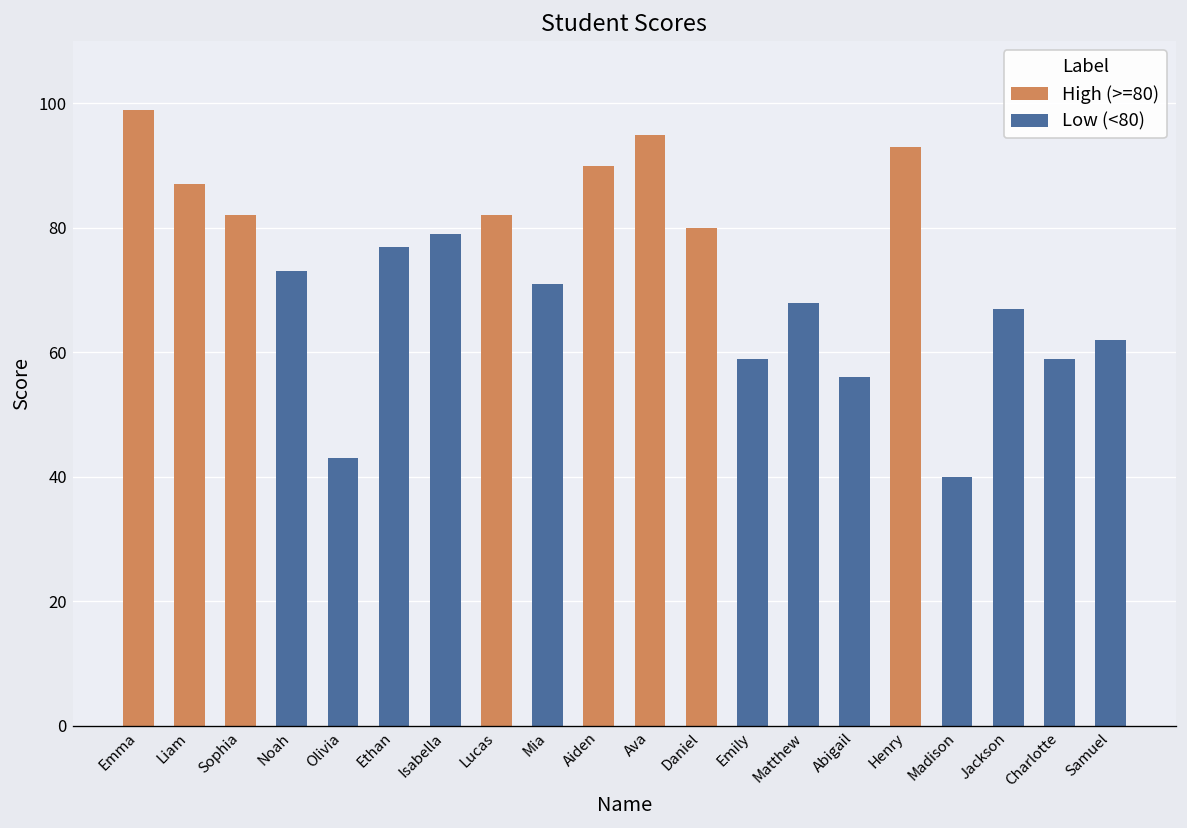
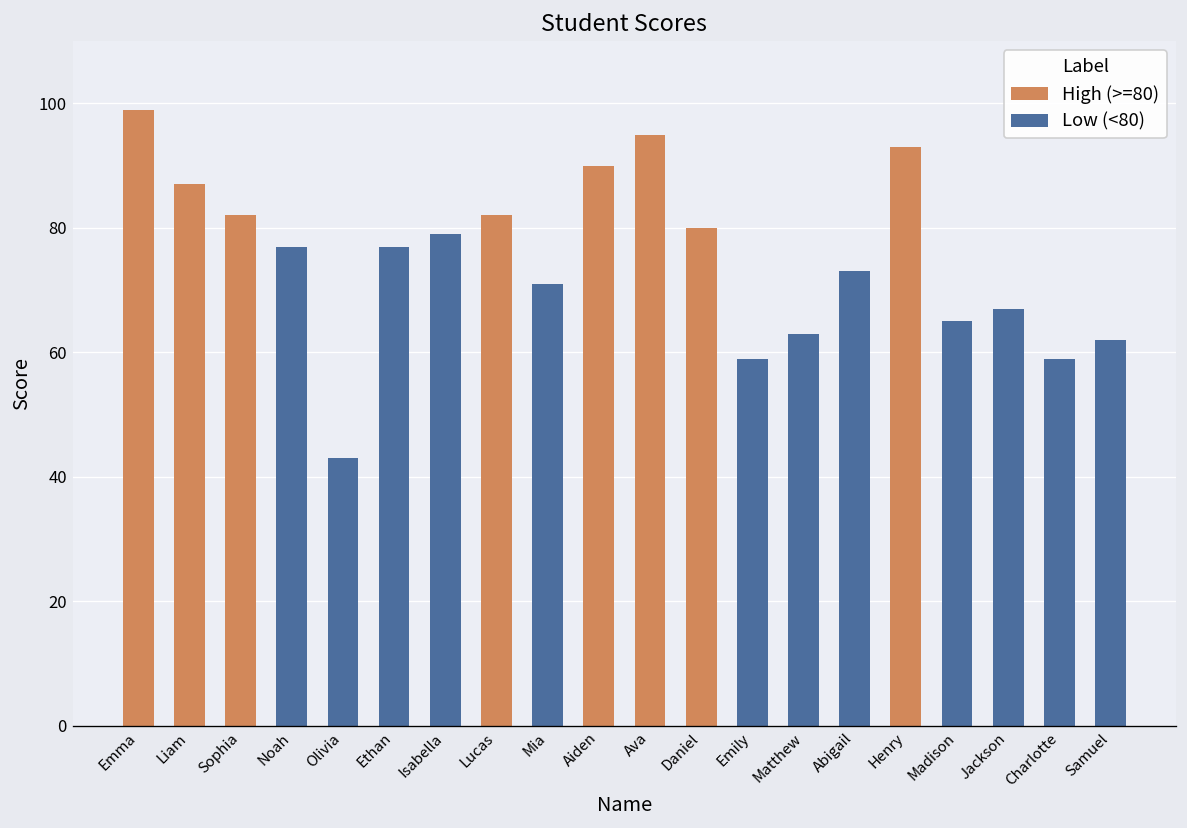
Noah: 73 -> 77
Matthew: 68 -> 63
Abigail: 56 -> 73
Madison: 40 -> 65
